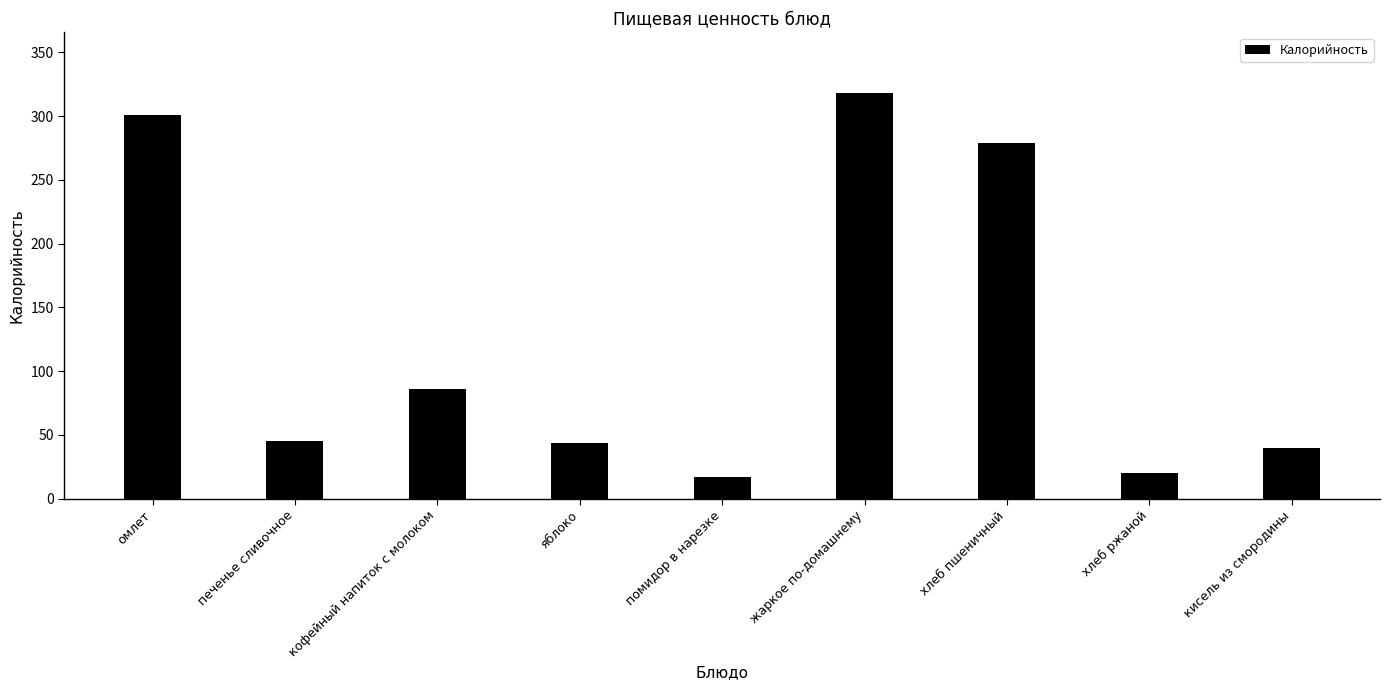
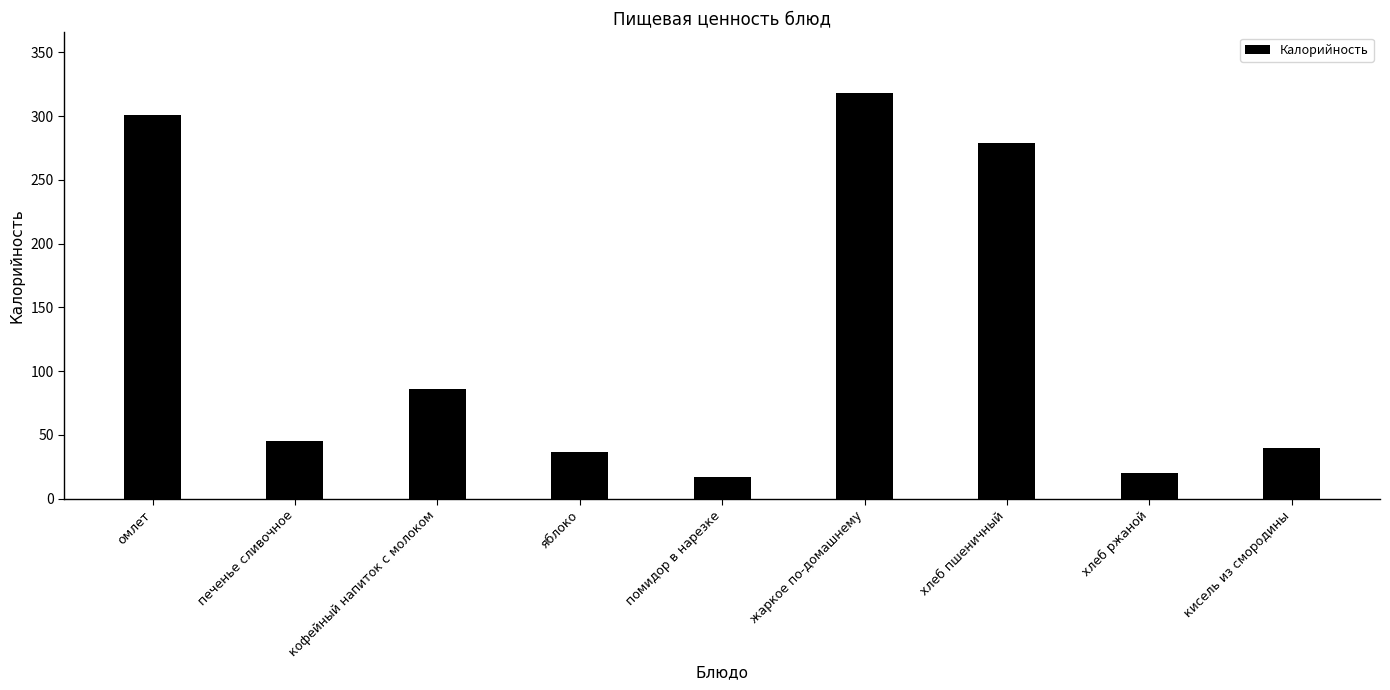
яблоко: 44 -> 37
